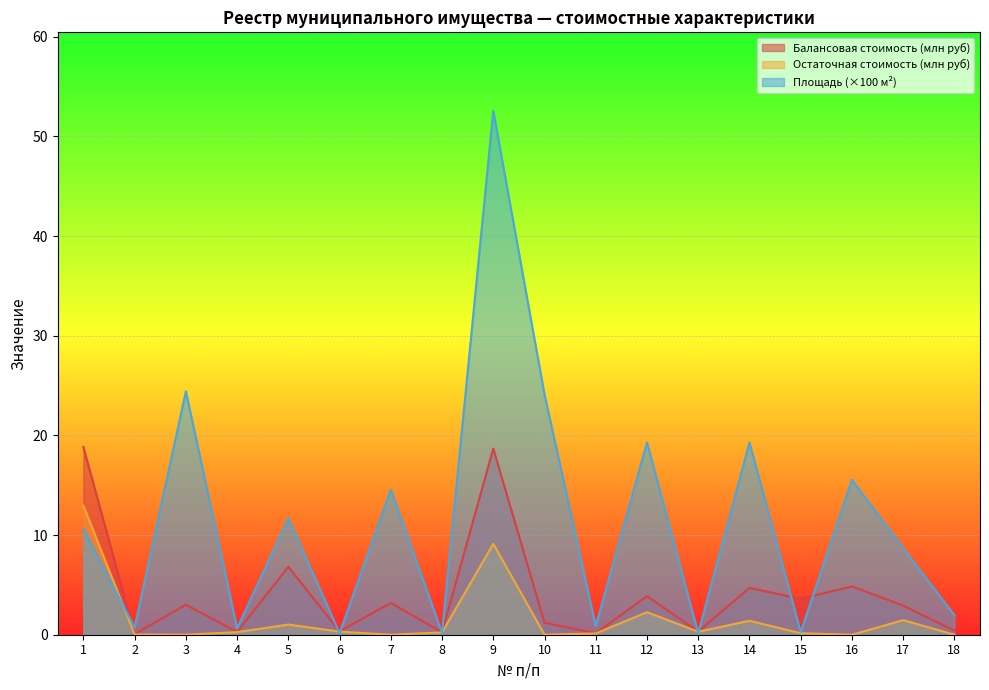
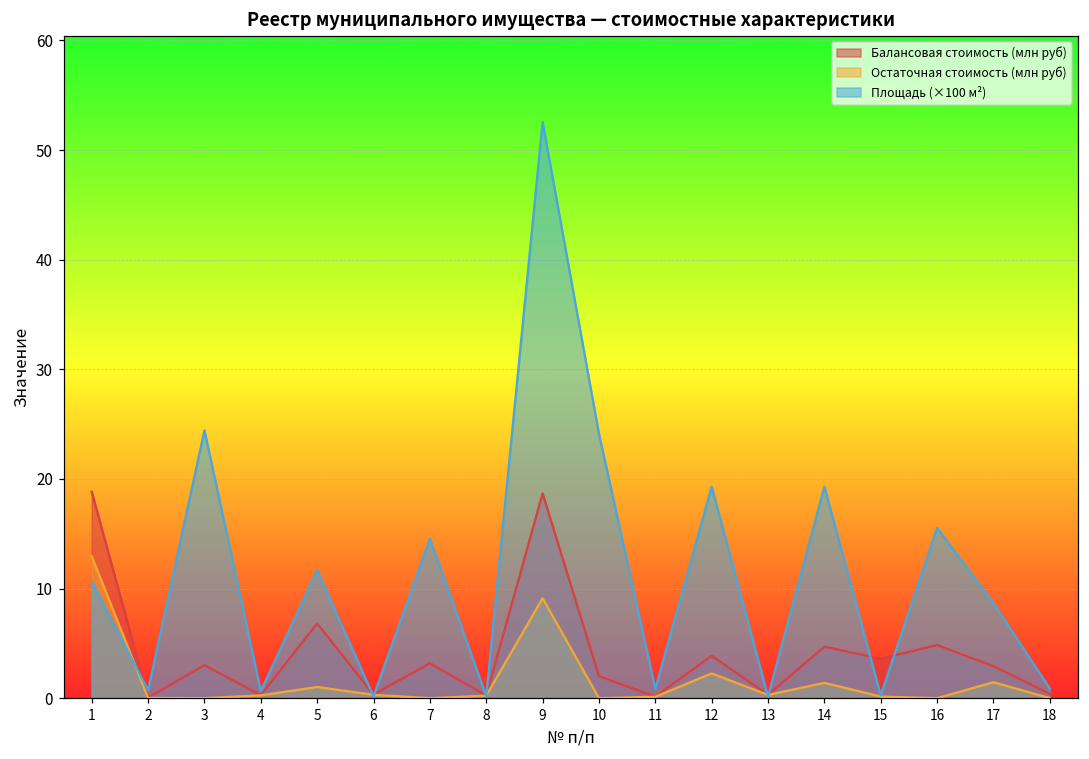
Балансовая стоимость (млн руб), 10: 1 -> 2
Площадь (×100 м²), 18: 2 -> 1
